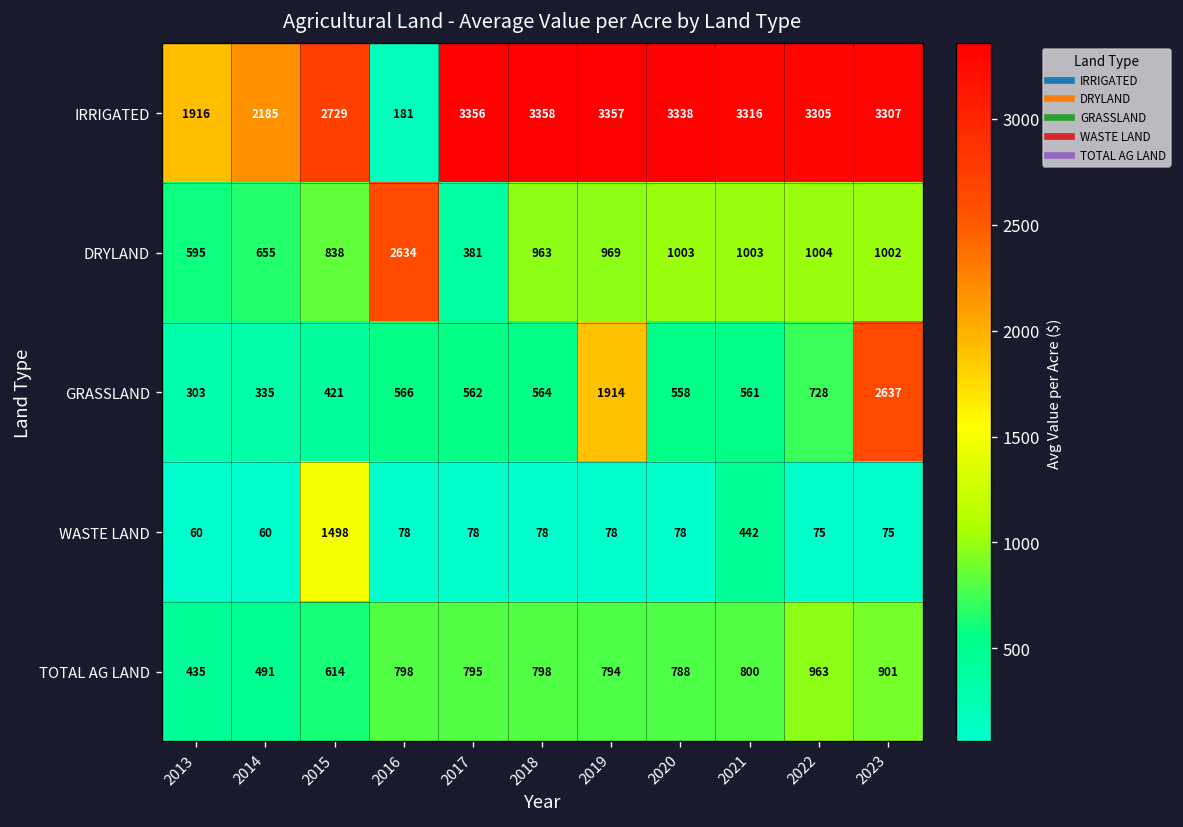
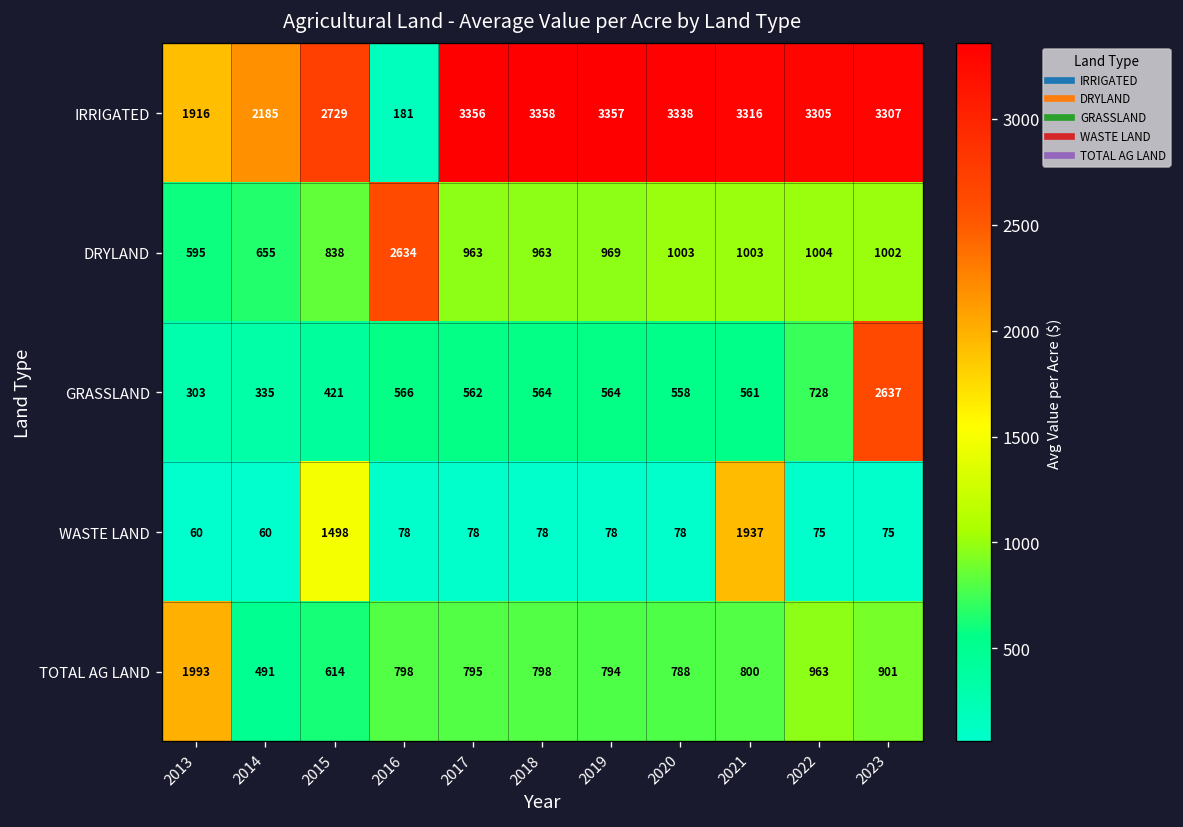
DRYLAND, 2017: 381 -> 963
GRASSLAND, 2019: 1914 -> 564
WASTE LAND, 2021: 442 -> 1937
TOTAL AG LAND, 2013: 435 -> 1993
